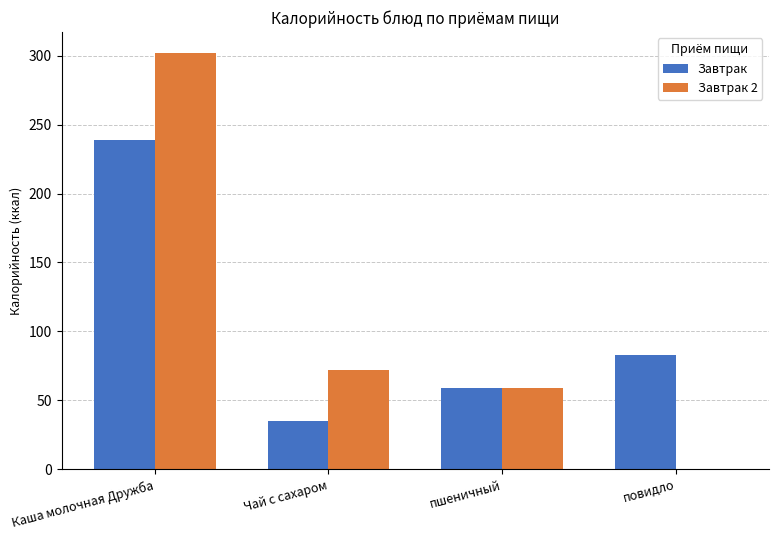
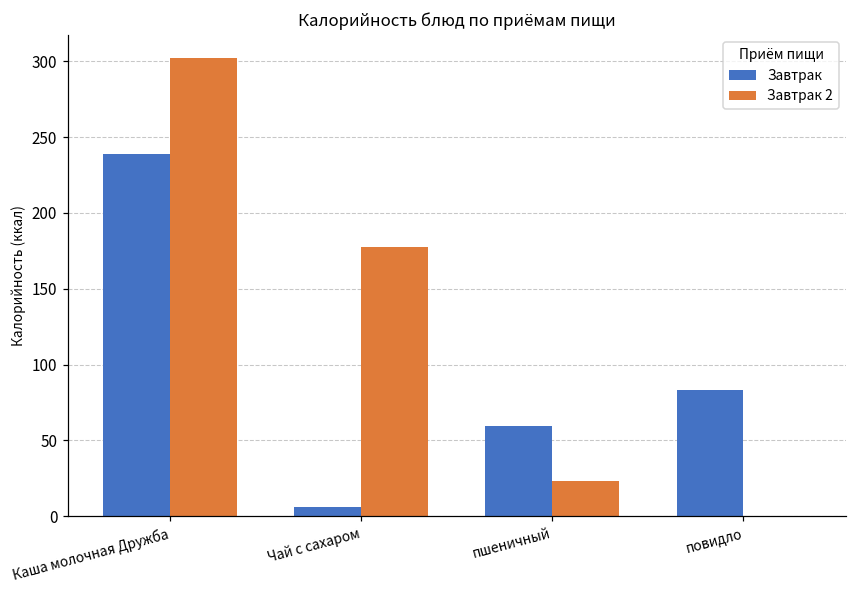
Завтрак, Чай с сахаром: 35 -> 6
Завтрак 2, Чай с сахаром: 72 -> 178
Завтрак 2, пшеничный: 59 -> 23
